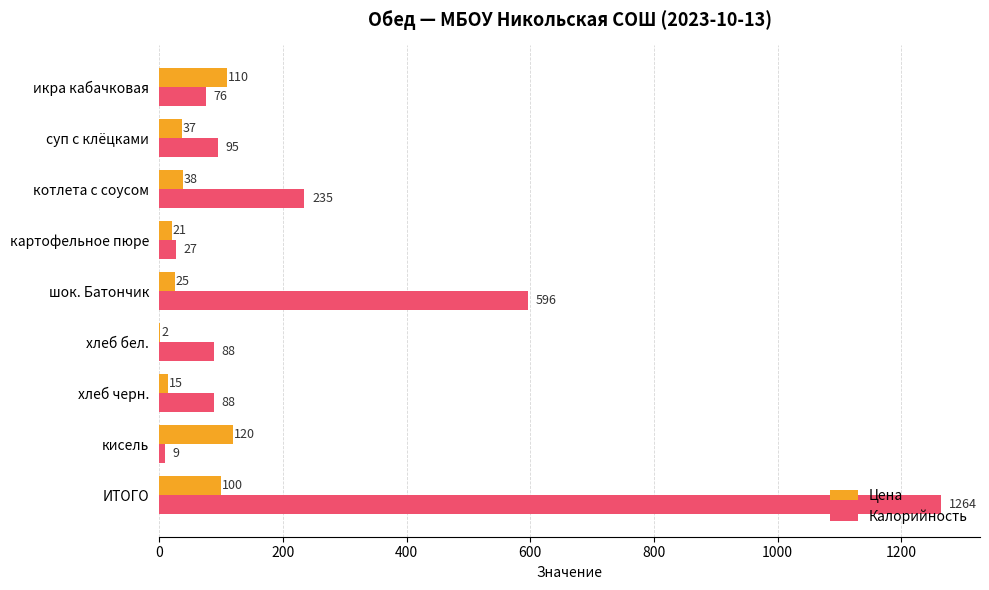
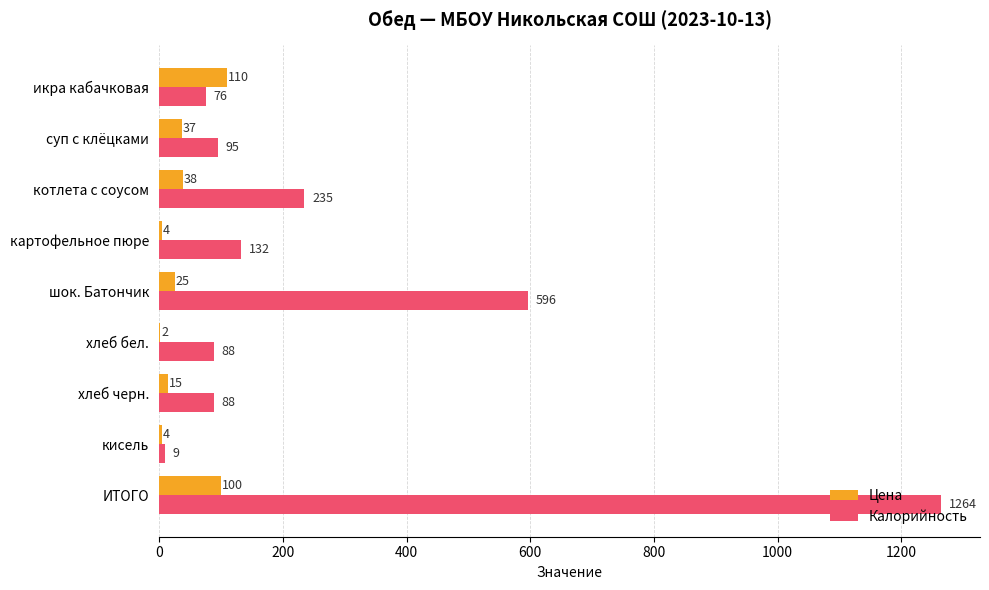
Цена, картофельное пюре: 21 -> 4
Калорийность, картофельное пюре: 27 -> 132
Цена, кисель: 120 -> 4
